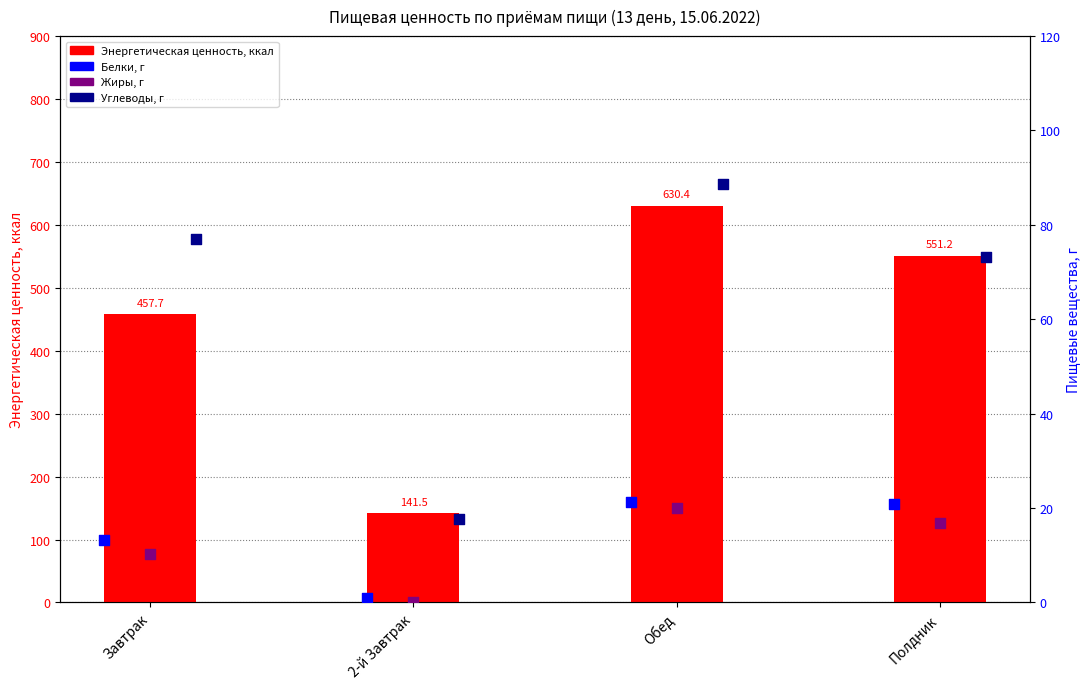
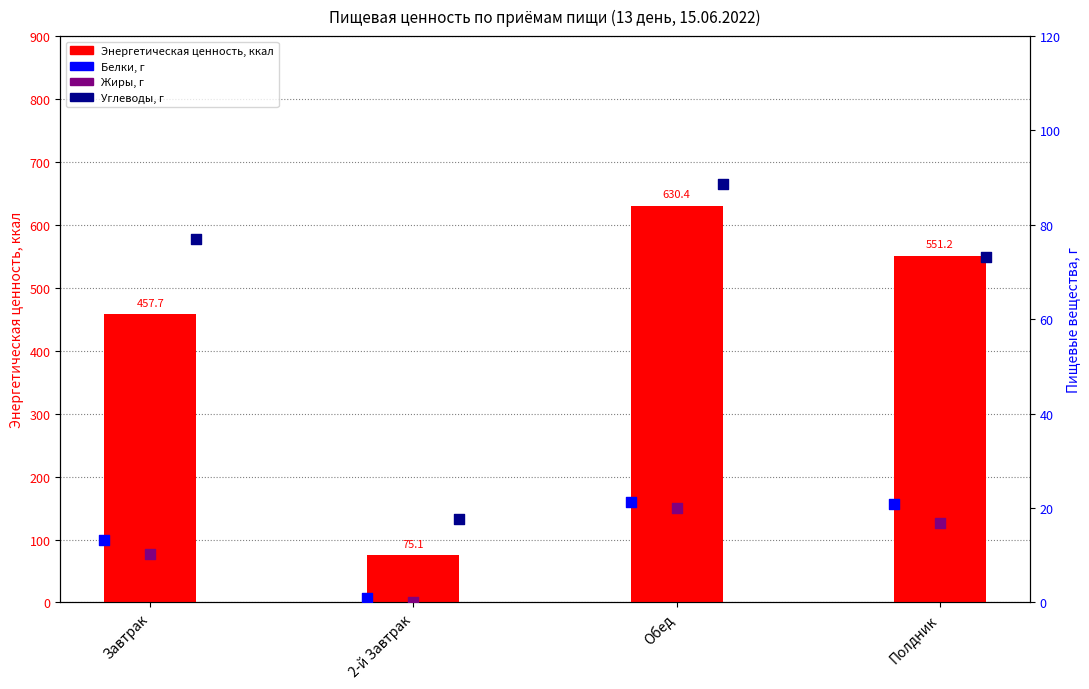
Энергетическая ценность, ккал, 2-й Завтрак: 141.5 -> 75.1
